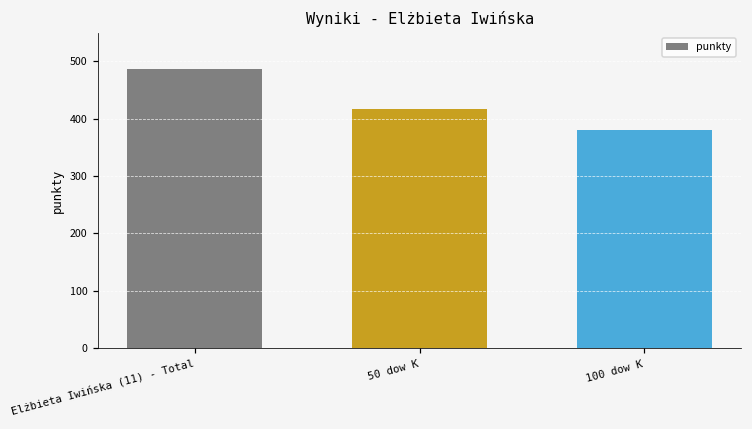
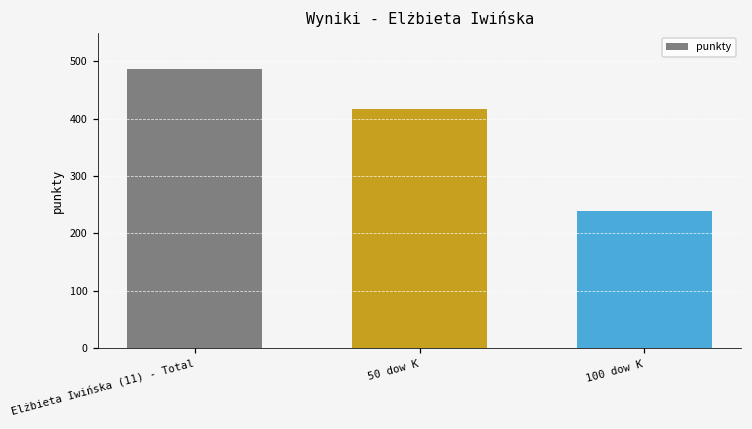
100 dow K: 380 -> 240
